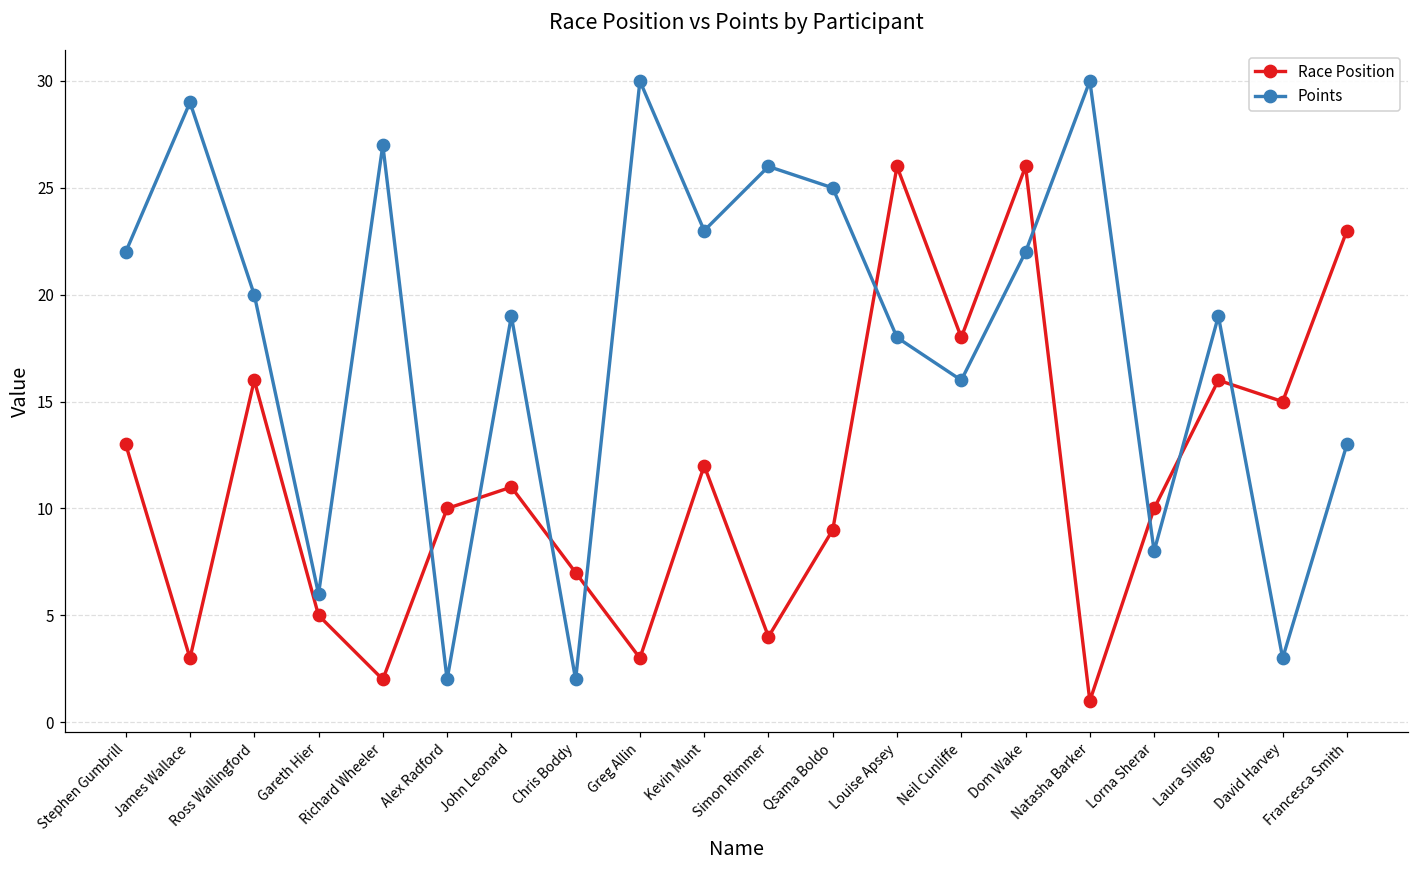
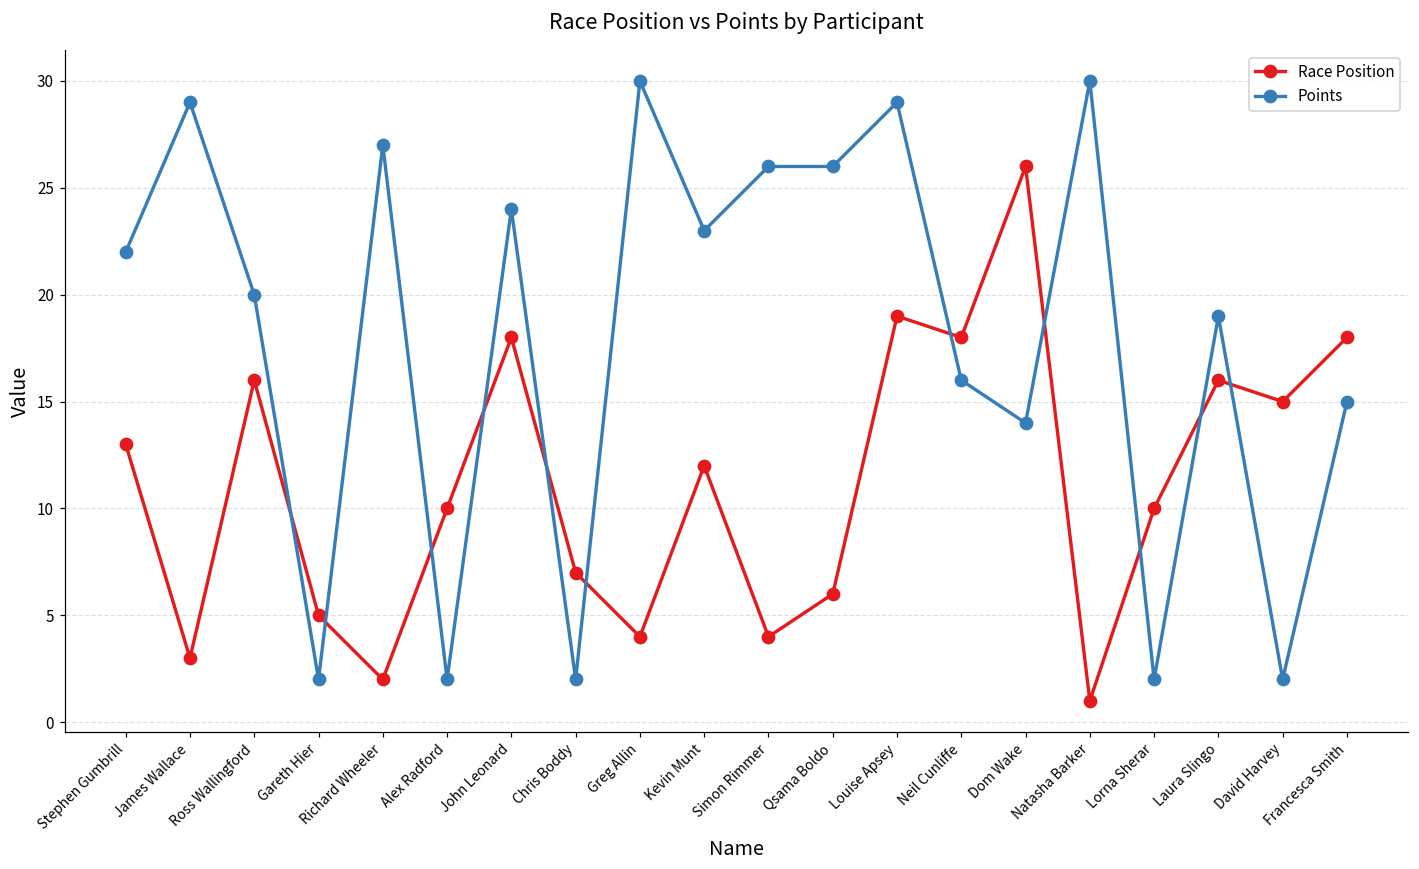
Points, Gareth Hier: 6 -> 2
Race Position, John Leonard: 11 -> 18
Points, John Leonard: 19 -> 24
Race Position, Greg Allin: 3 -> 4
Race Position, Qsama Boldo: 9 -> 6
Points, Qsama Boldo: 25 -> 26
Race Position, Louise Apsey: 26 -> 19
Points, Louise Apsey: 18 -> 29
Points, Dom Wake: 22 -> 14
Points, Lorna Sherar: 8 -> 2
Points, David Harvey: 3 -> 2
Race Position, Francesca Smith: 23 -> 18
Points, Francesca Smith: 13 -> 15
